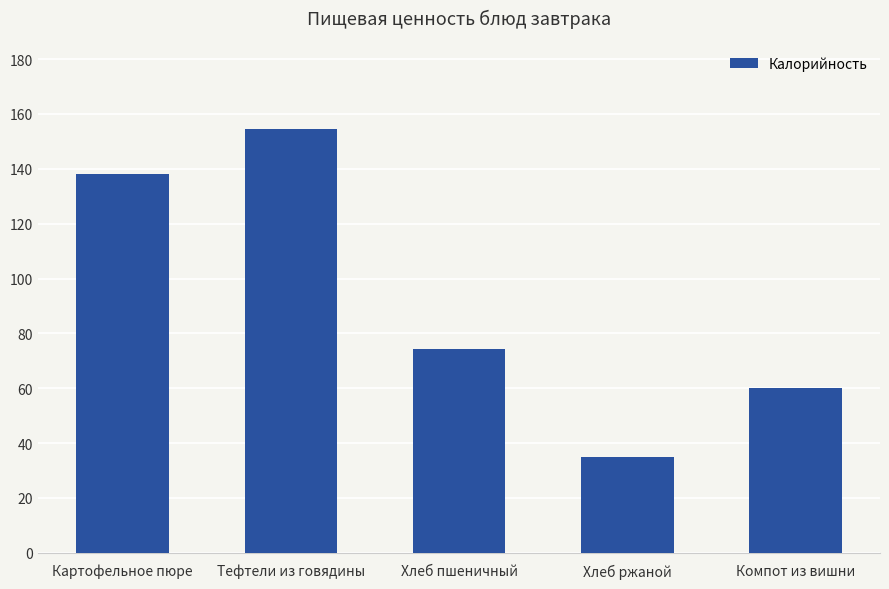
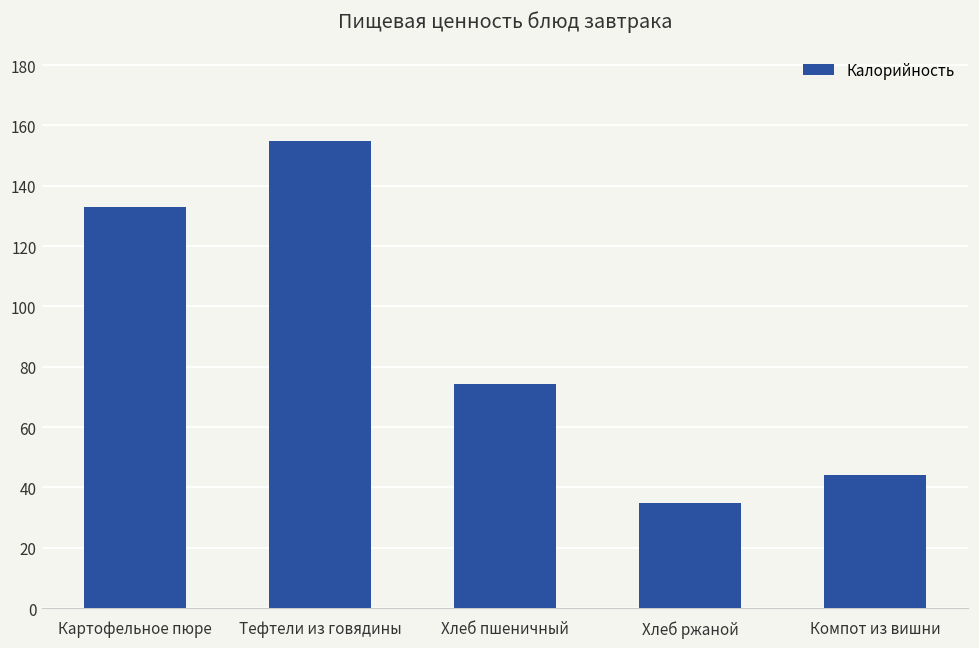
Картофельное пюре: 138 -> 133
Компот из вишни: 60 -> 44
